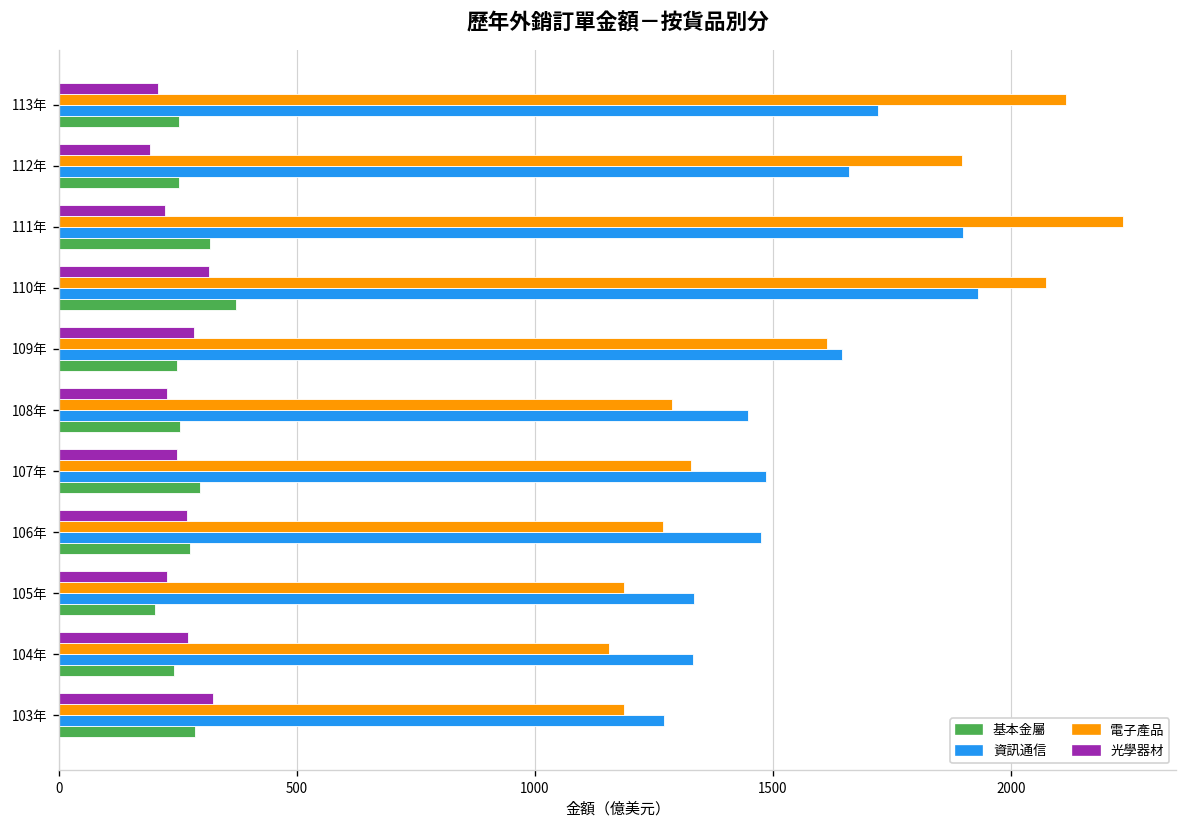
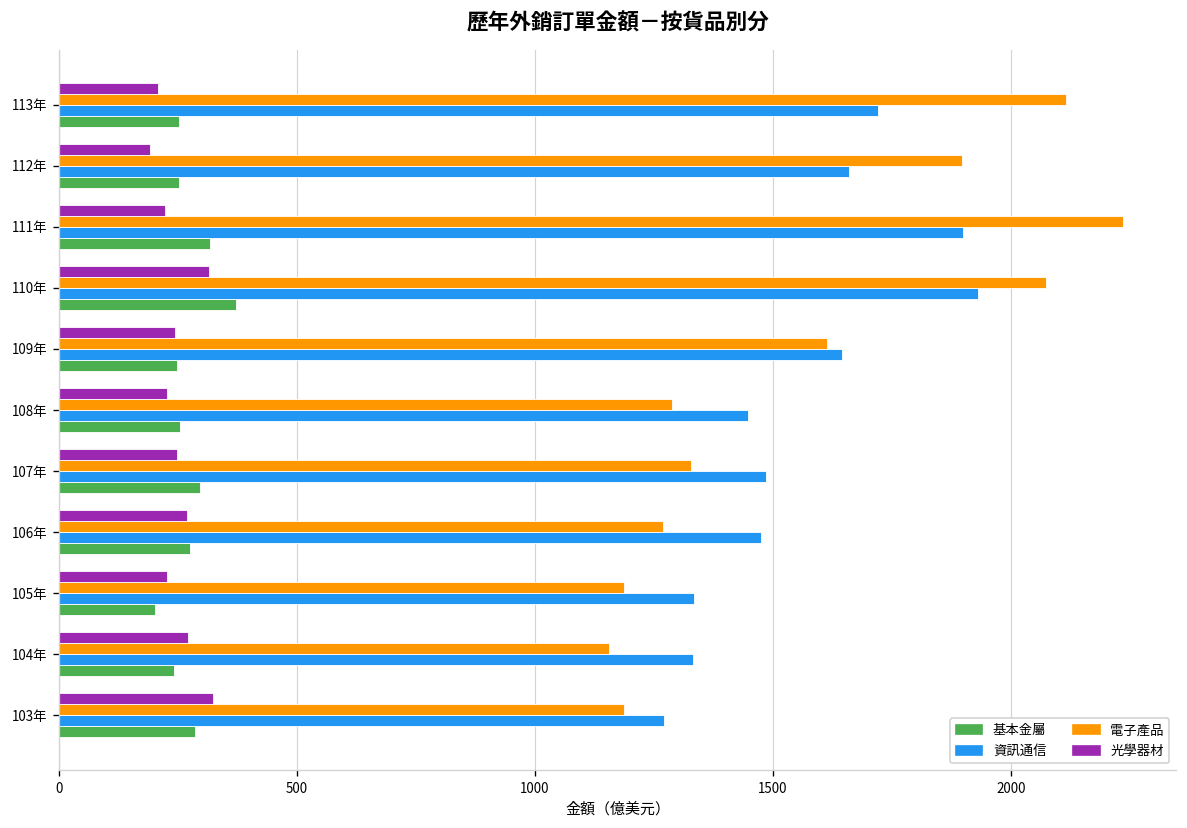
光學器材, 109年: 280 -> 240
